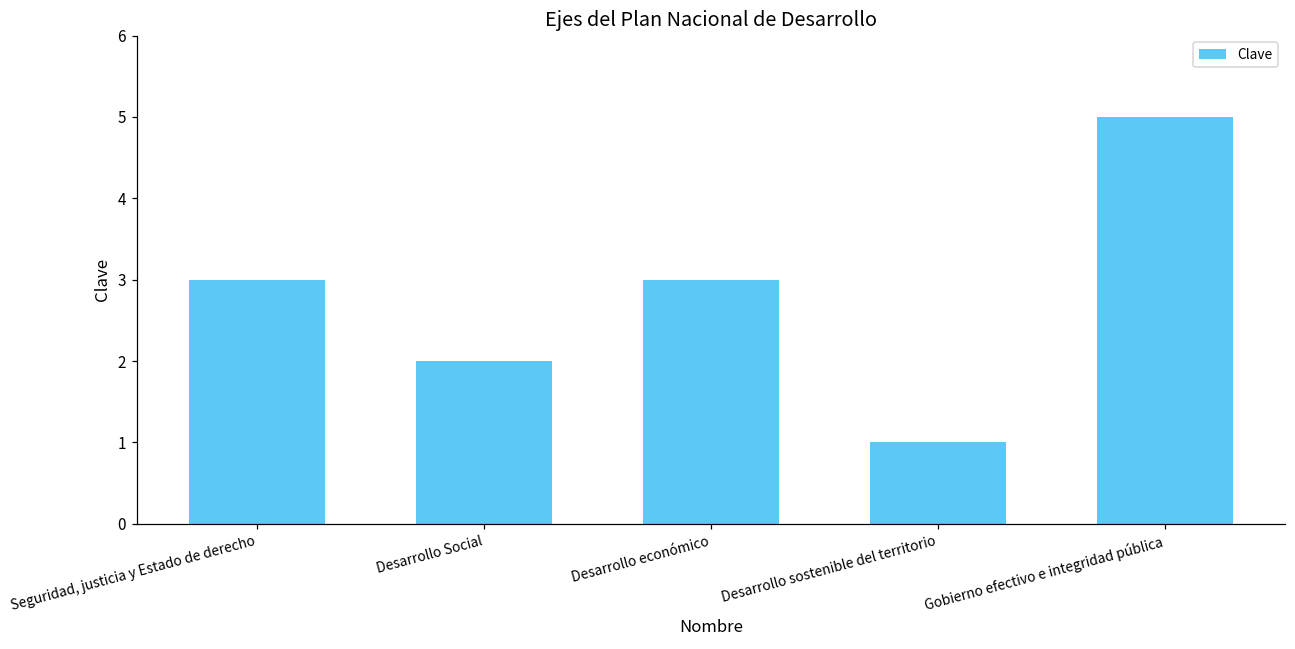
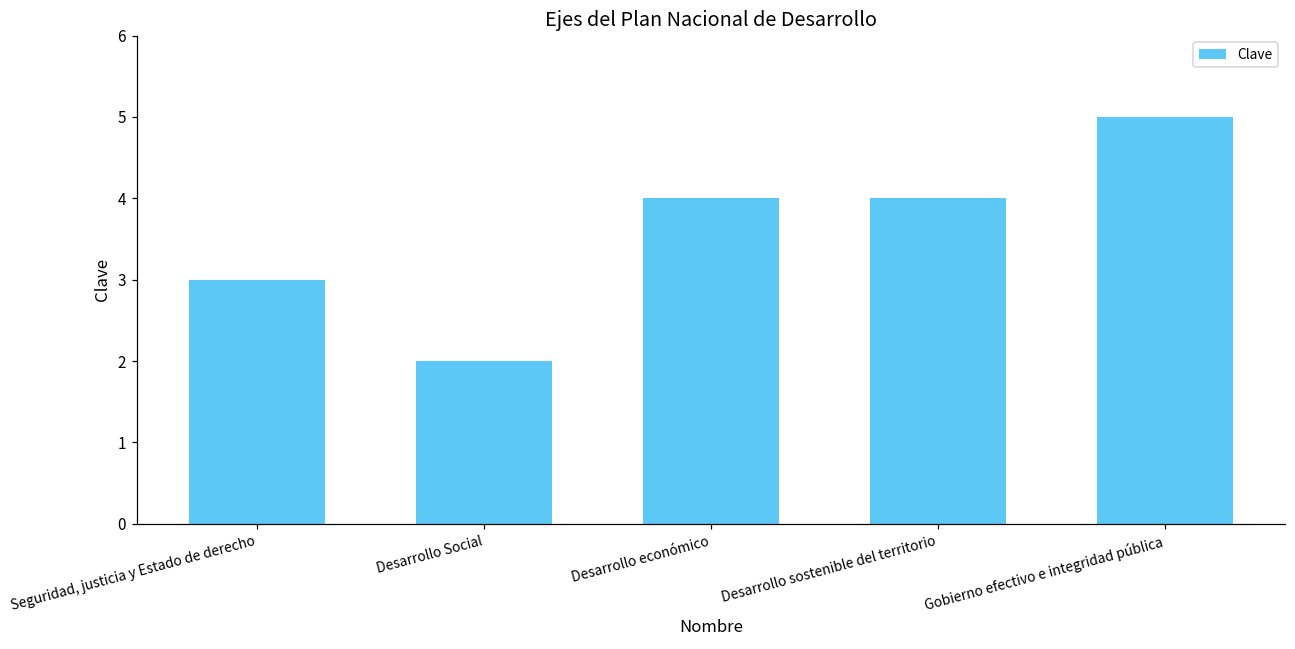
Desarrollo económico: 3 -> 4
Desarrollo sostenible del territorio: 1 -> 4
